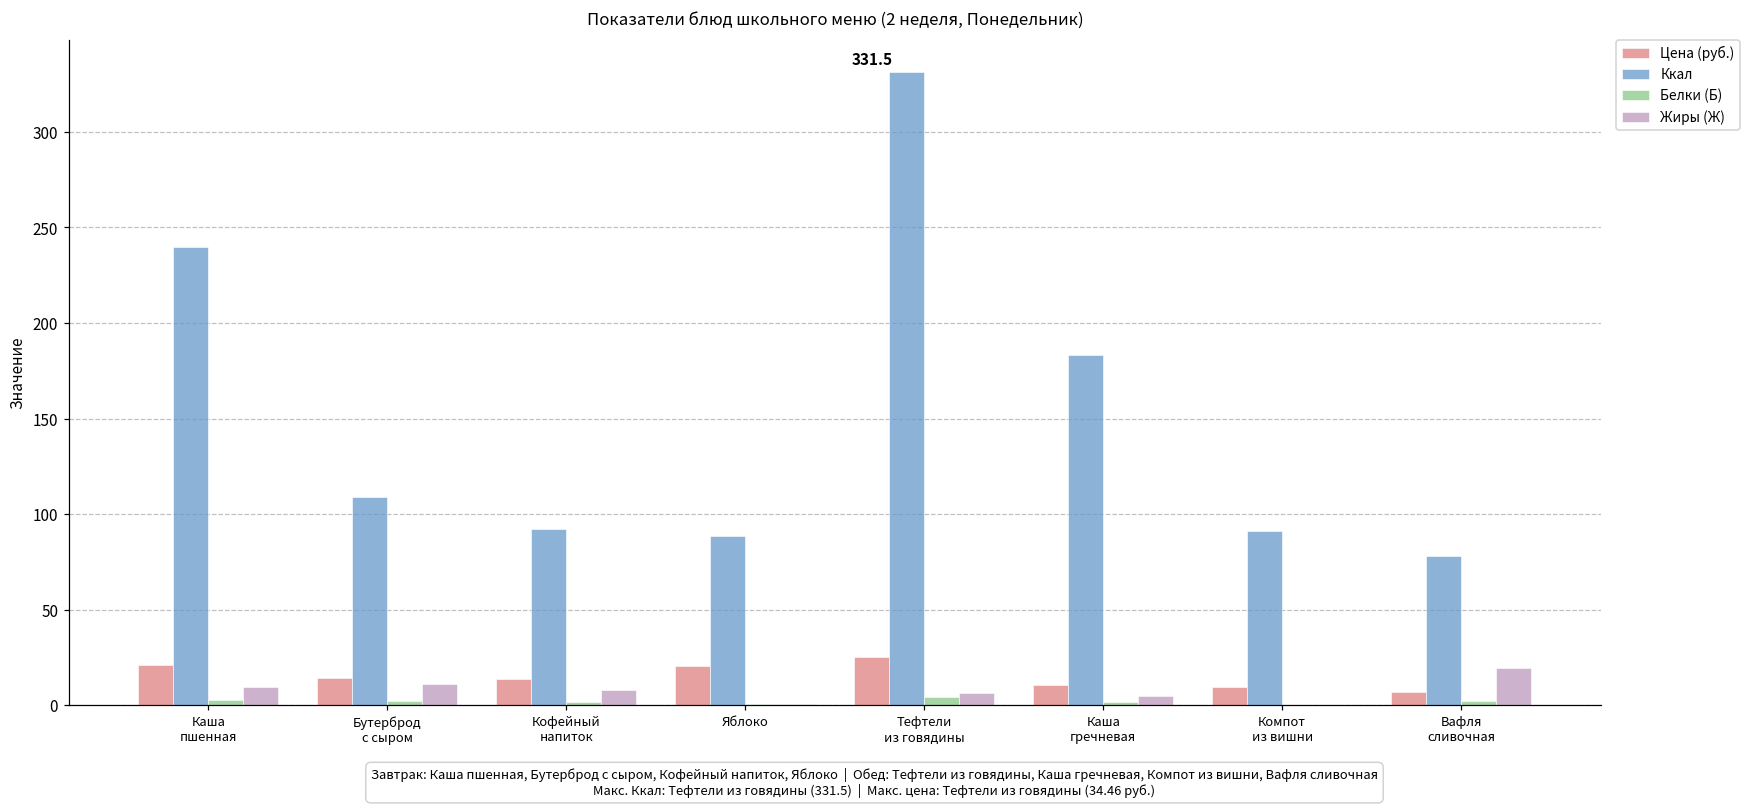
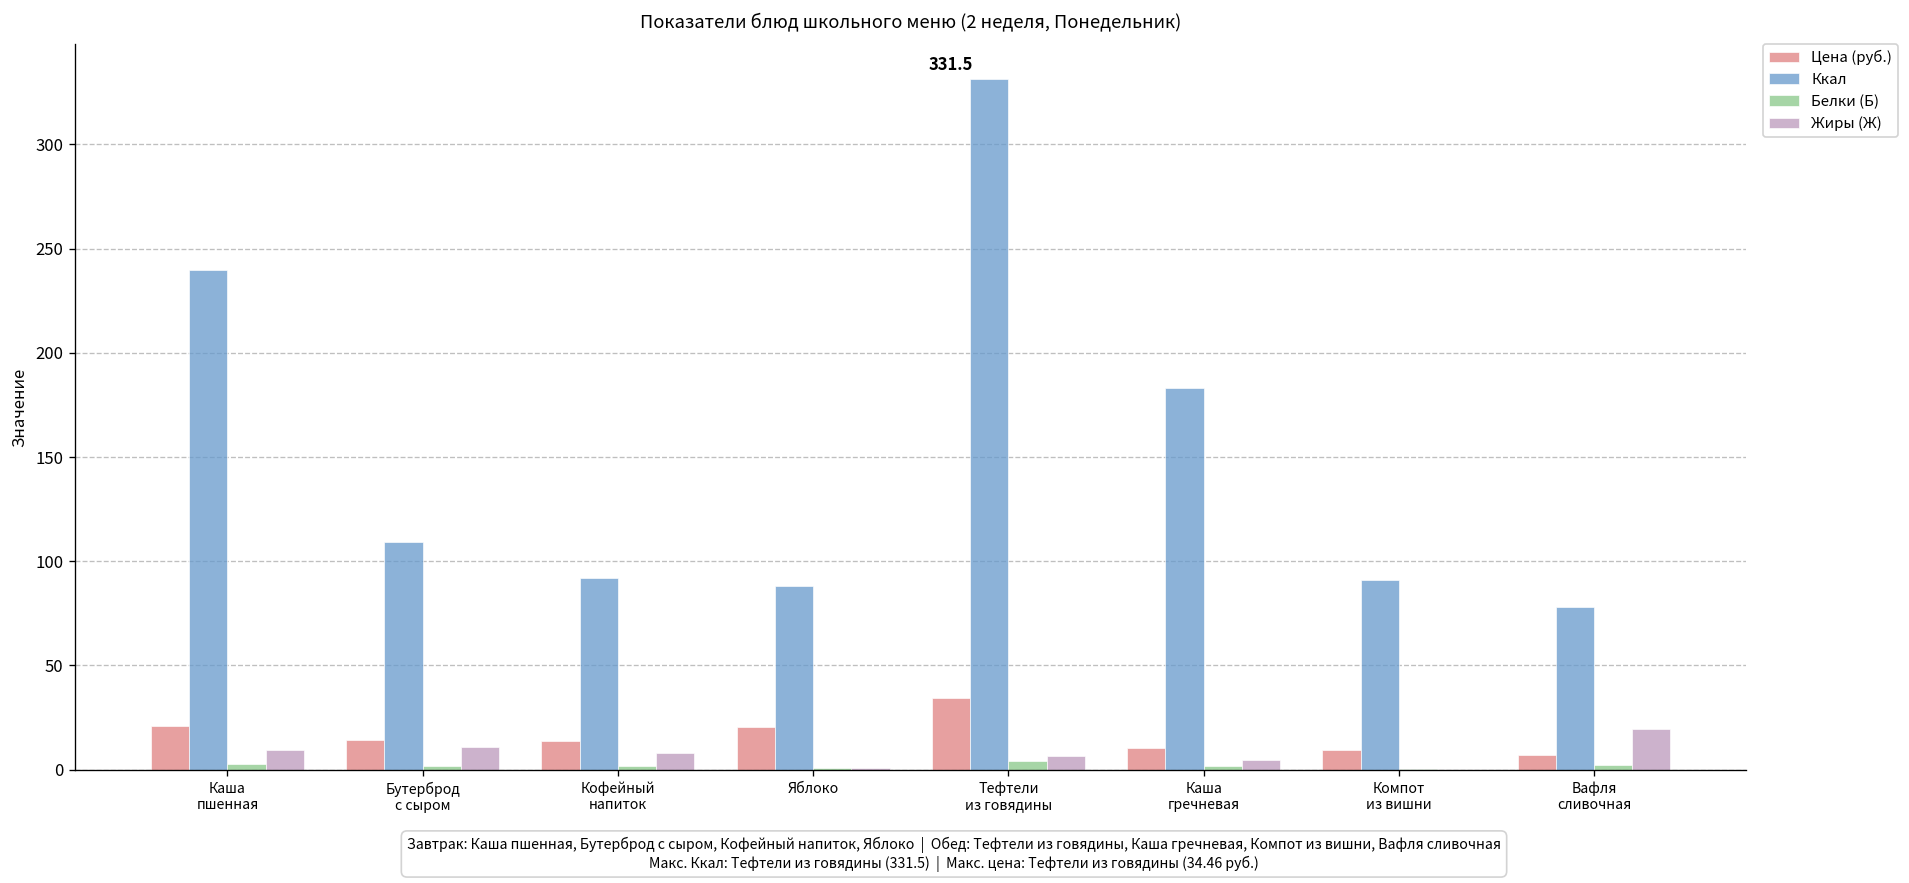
Цена (руб.), Тефтели из говядины: 25 -> 34
